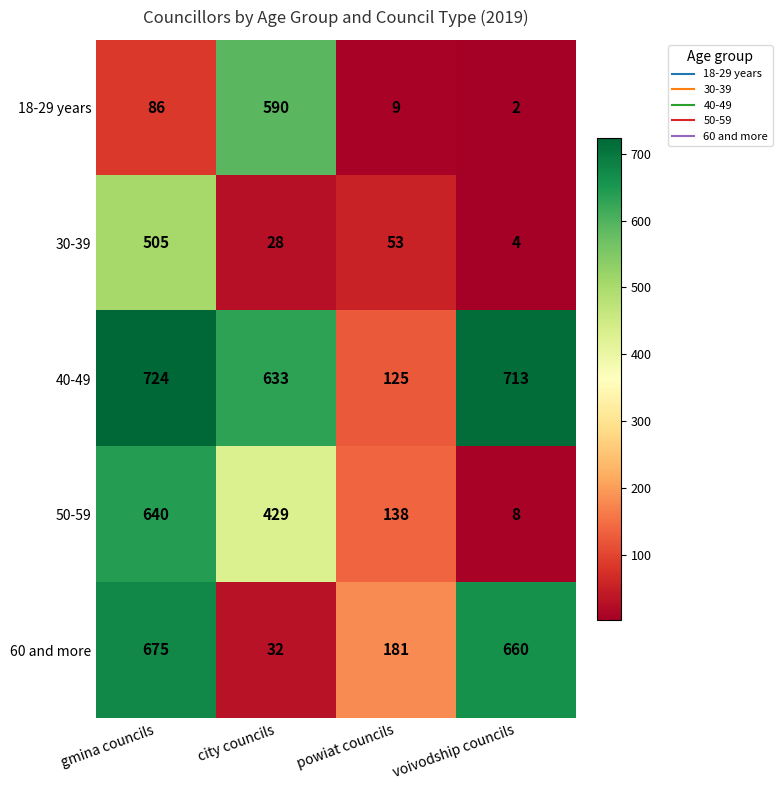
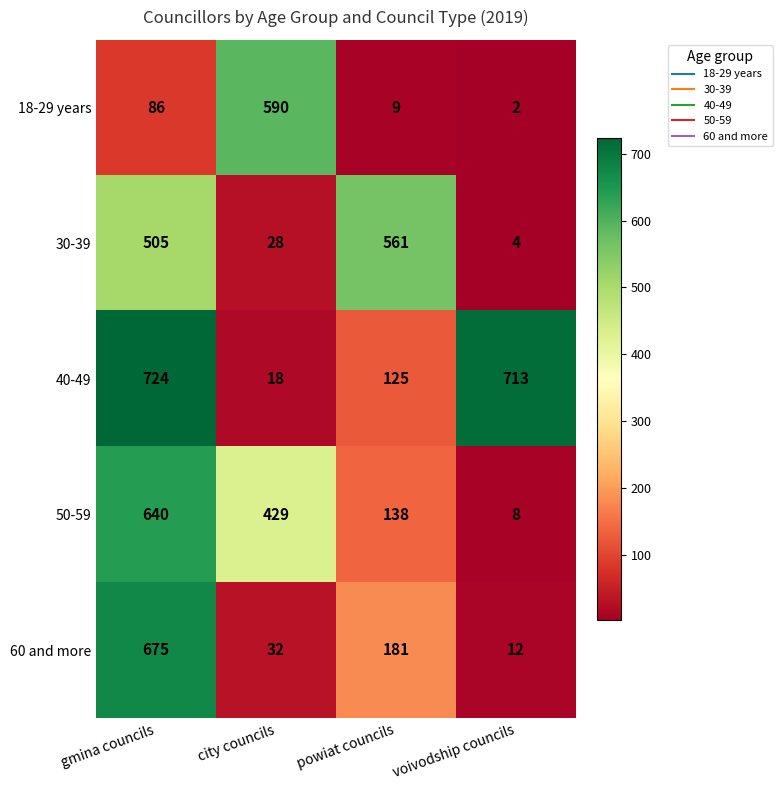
30-39, powiat councils: 53 -> 561
40-49, city councils: 633 -> 18
60 and more, voivodship councils: 660 -> 12
